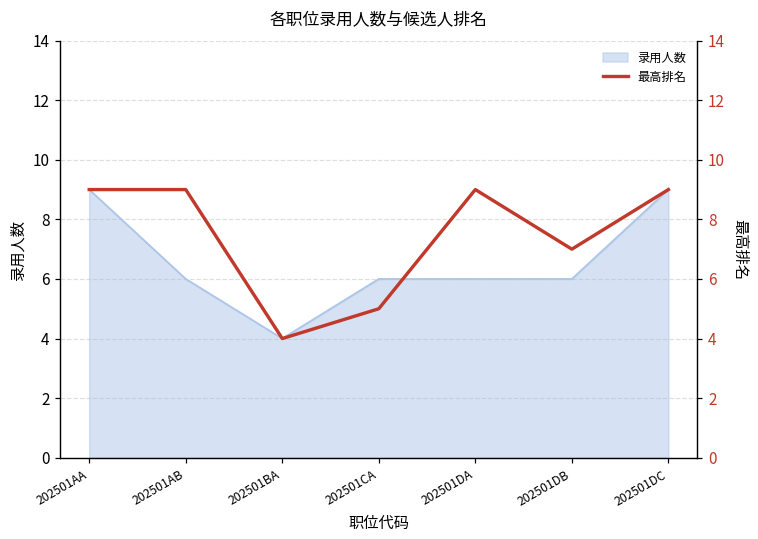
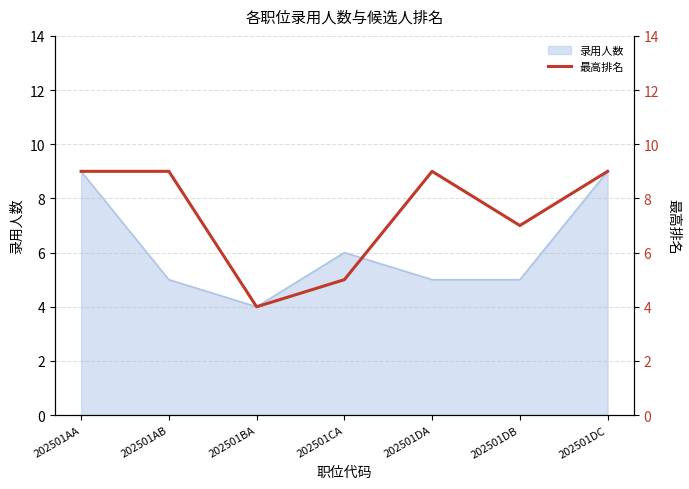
录用人数, 202501AB: 6 -> 5
录用人数, 202501DA: 6 -> 5
录用人数, 202501DB: 6 -> 5
